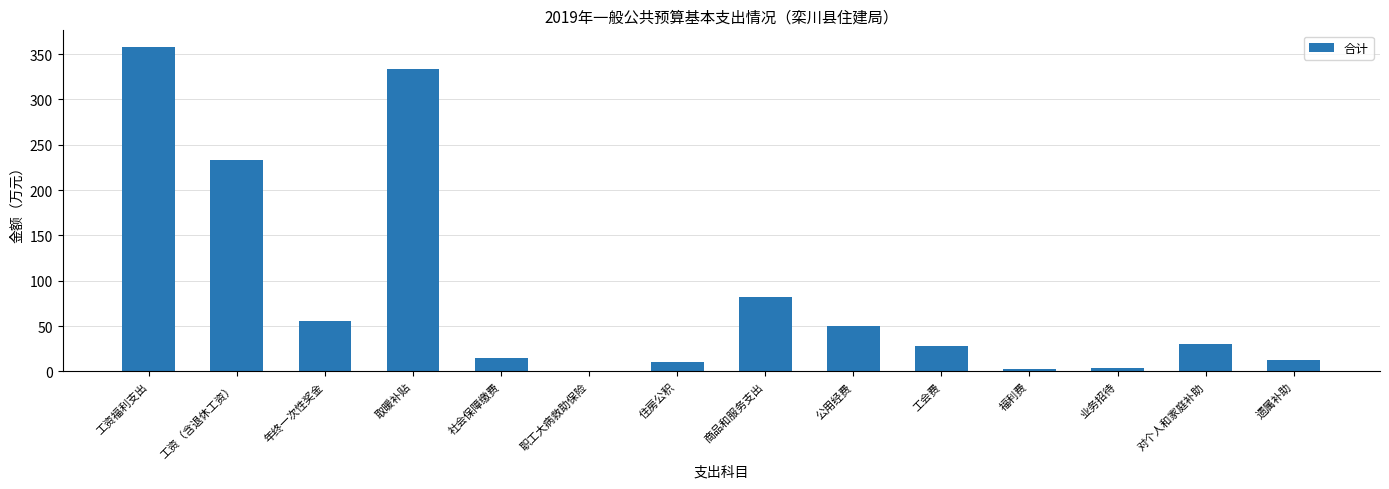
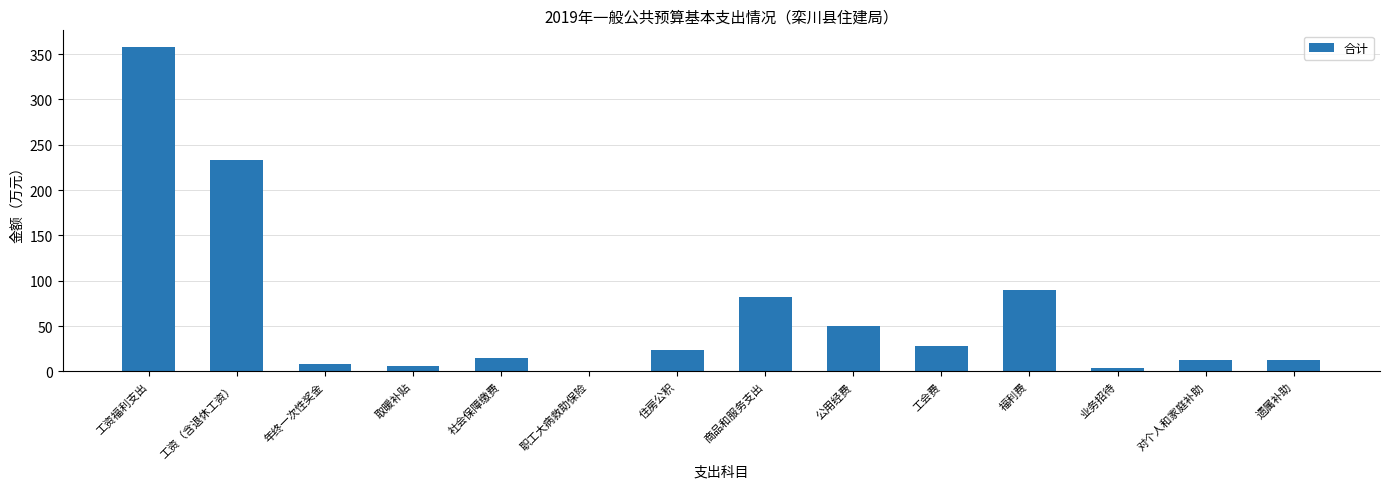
年终一次性奖金: 60 -> 10
取暖补贴: 330 -> 10
住房公积: 10 -> 20
福利费: 0 -> 90
对个人和家庭补助: 30 -> 10
